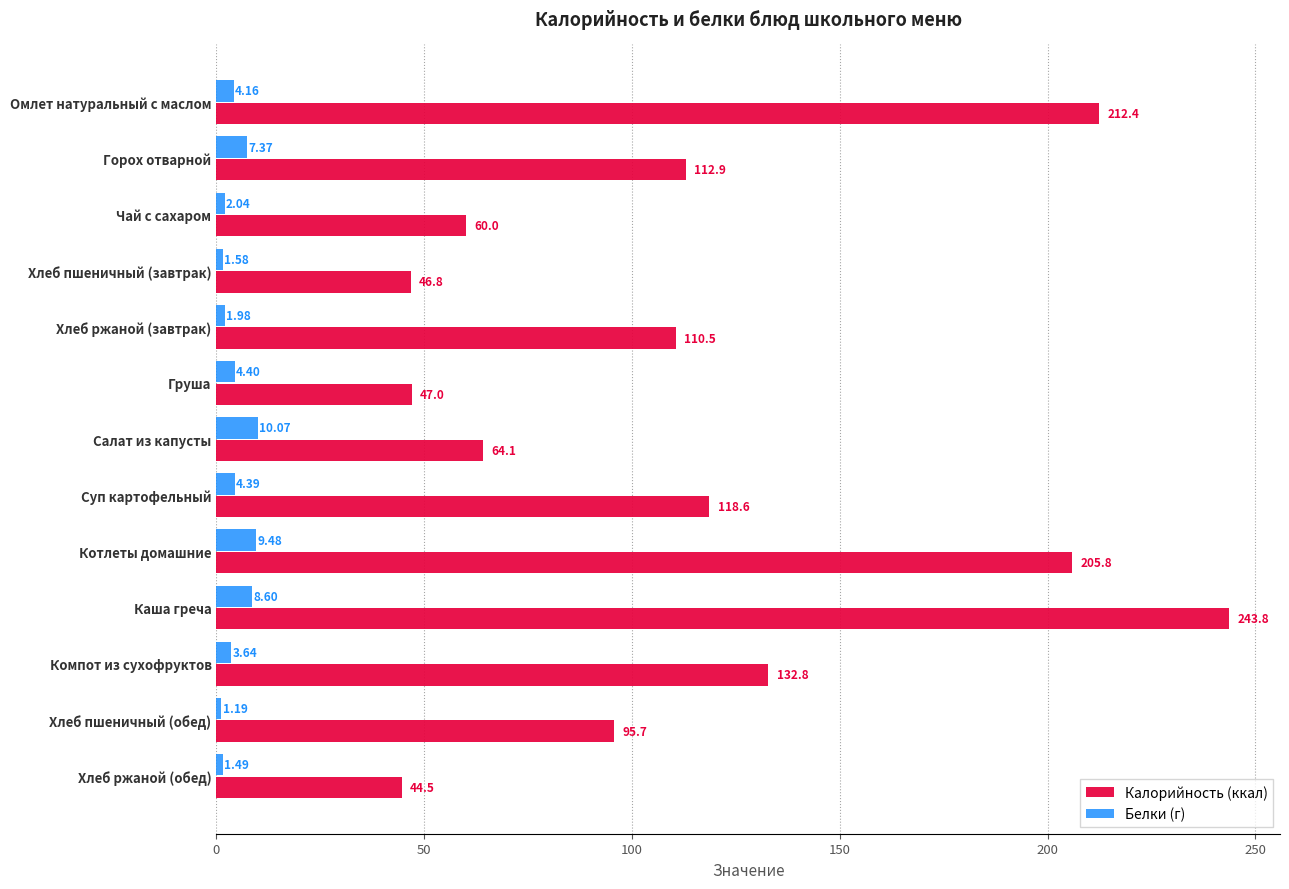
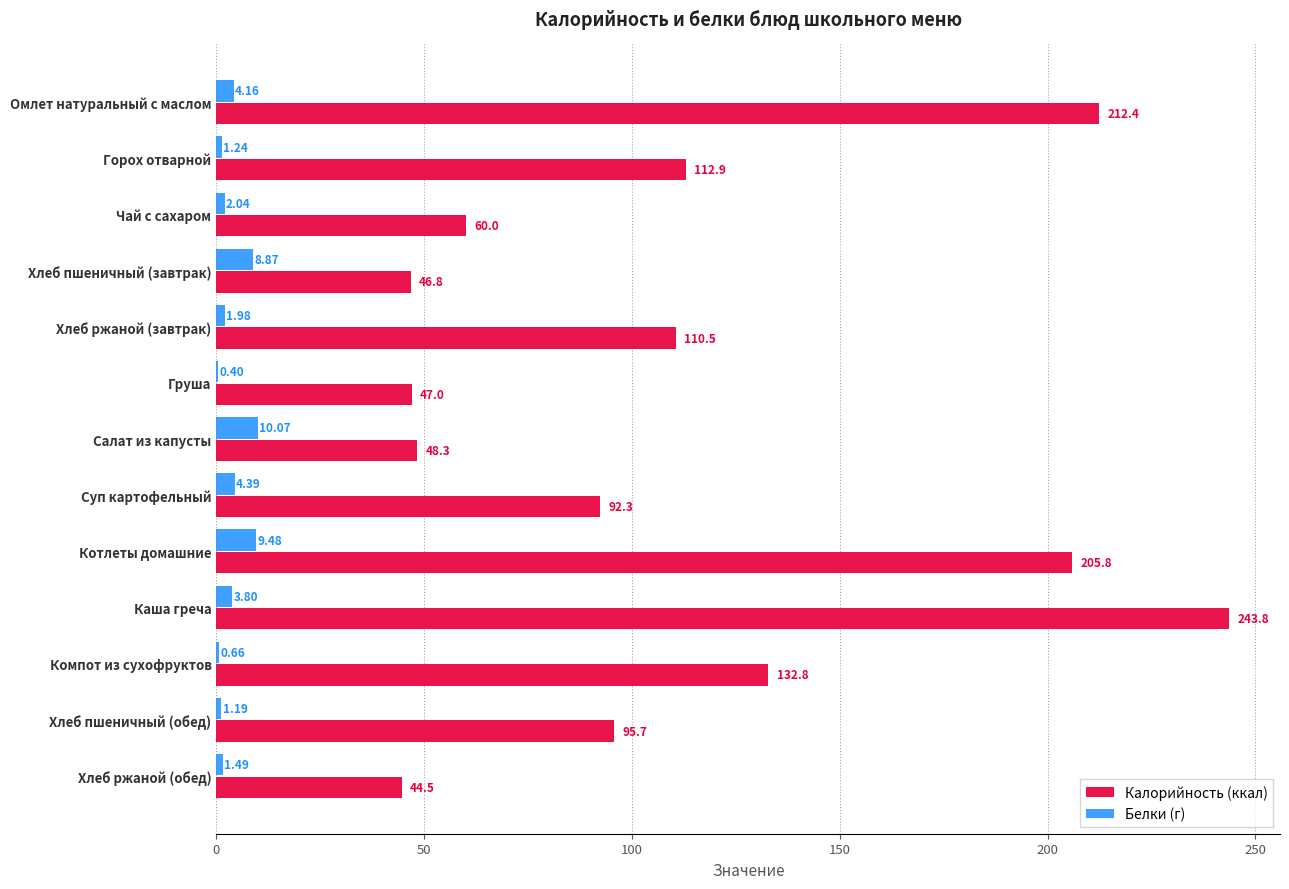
Белки (г), Горох отварной: 7.37 -> 1.24
Белки (г), Хлеб пшеничный (завтрак): 1.58 -> 8.87
Белки (г), Груша: 4.40 -> 0.40
Калорийность (ккал), Салат из капусты: 64.1 -> 48.3
Калорийность (ккал), Суп картофельный: 118.6 -> 92.3
Белки (г), Каша греча: 8.60 -> 3.80
Белки (г), Компот из сухофруктов: 3.64 -> 0.66
